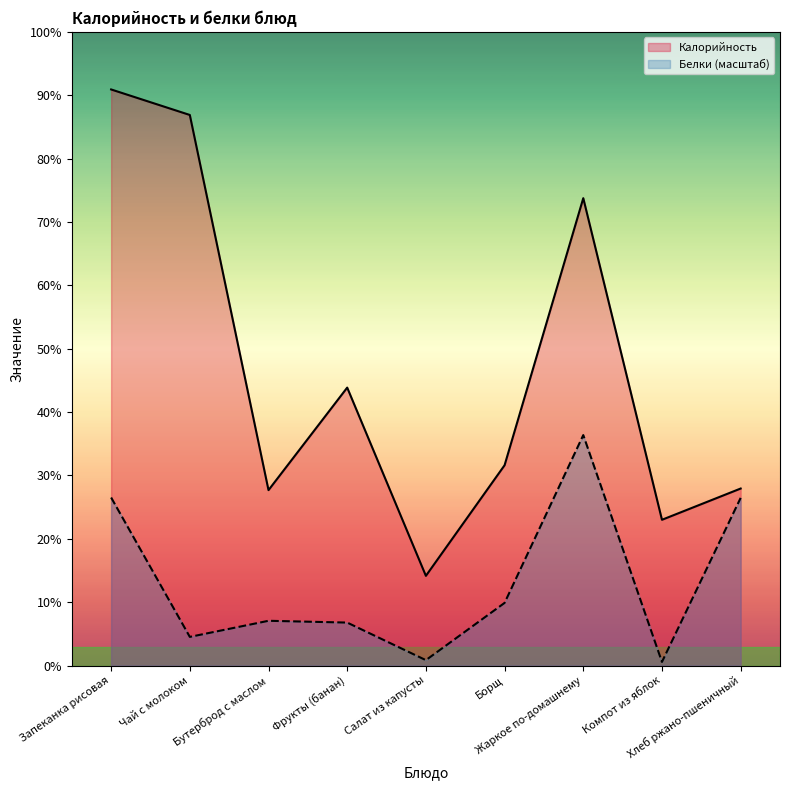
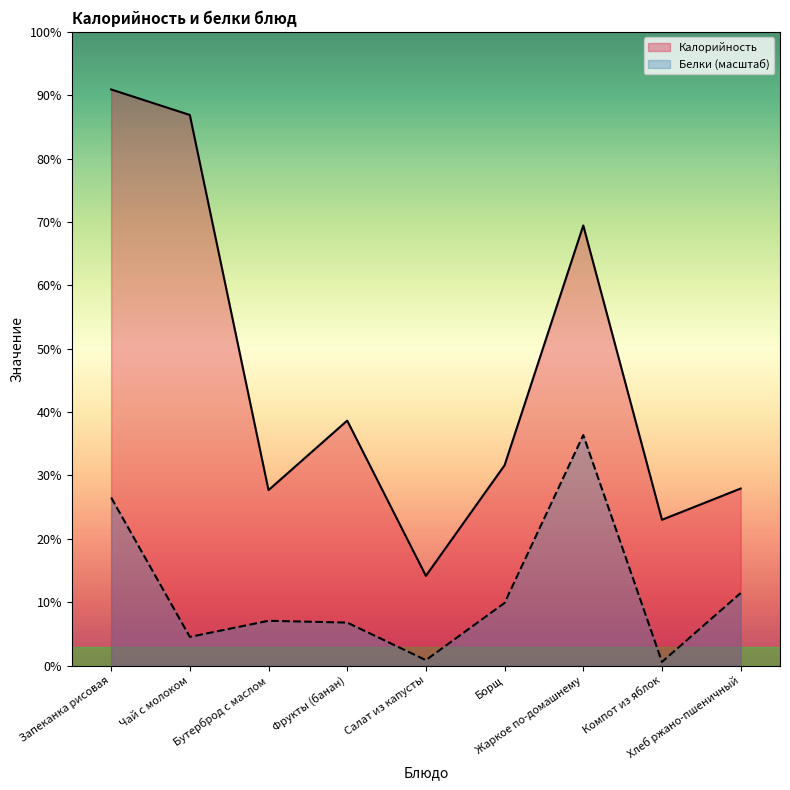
Калорийность, Фрукты (банан): 44% -> 39%
Калорийность, Жаркое по-домашнему: 74% -> 69%
Белки (масштаб), Хлеб ржано-пшеничный: 26% -> 11%
